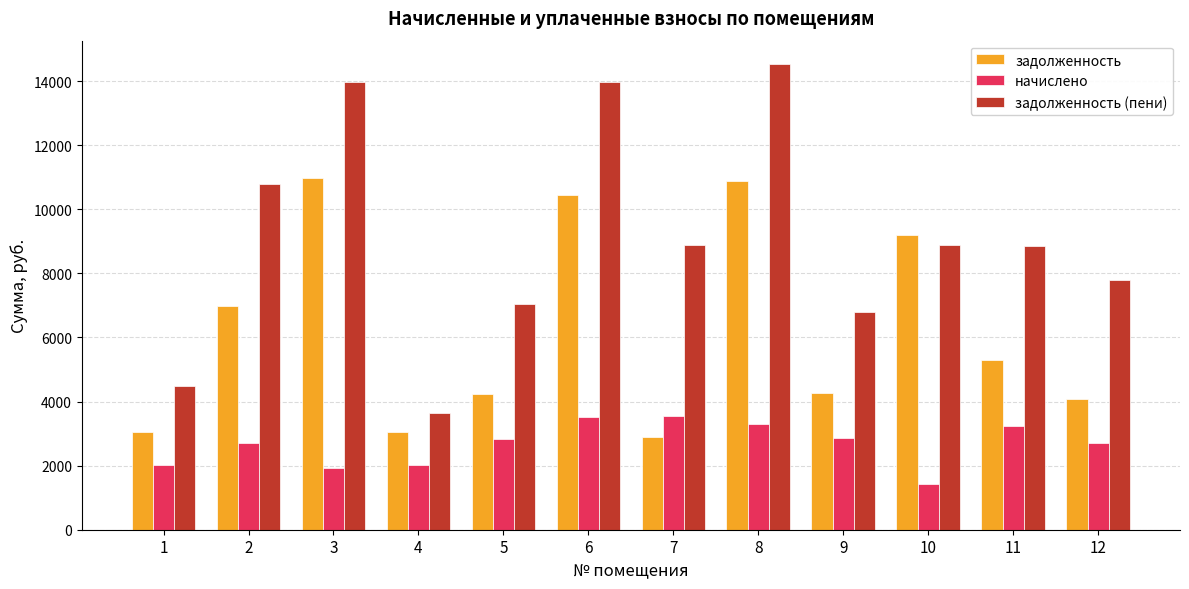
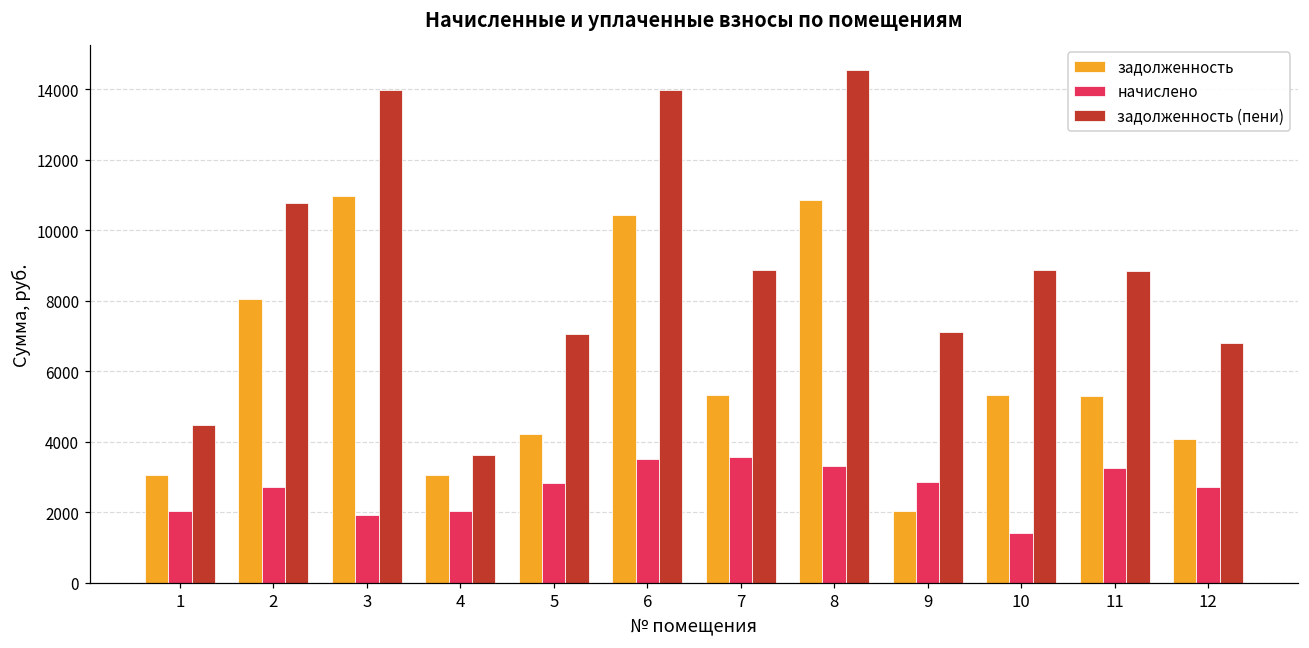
задолженность, 2: 7000 -> 8100
задолженность, 7: 2900 -> 5300
задолженность, 9: 4300 -> 2000
задолженность (пени), 9: 6800 -> 7100
задолженность, 10: 9200 -> 5300
задолженность (пени), 12: 7800 -> 6800
